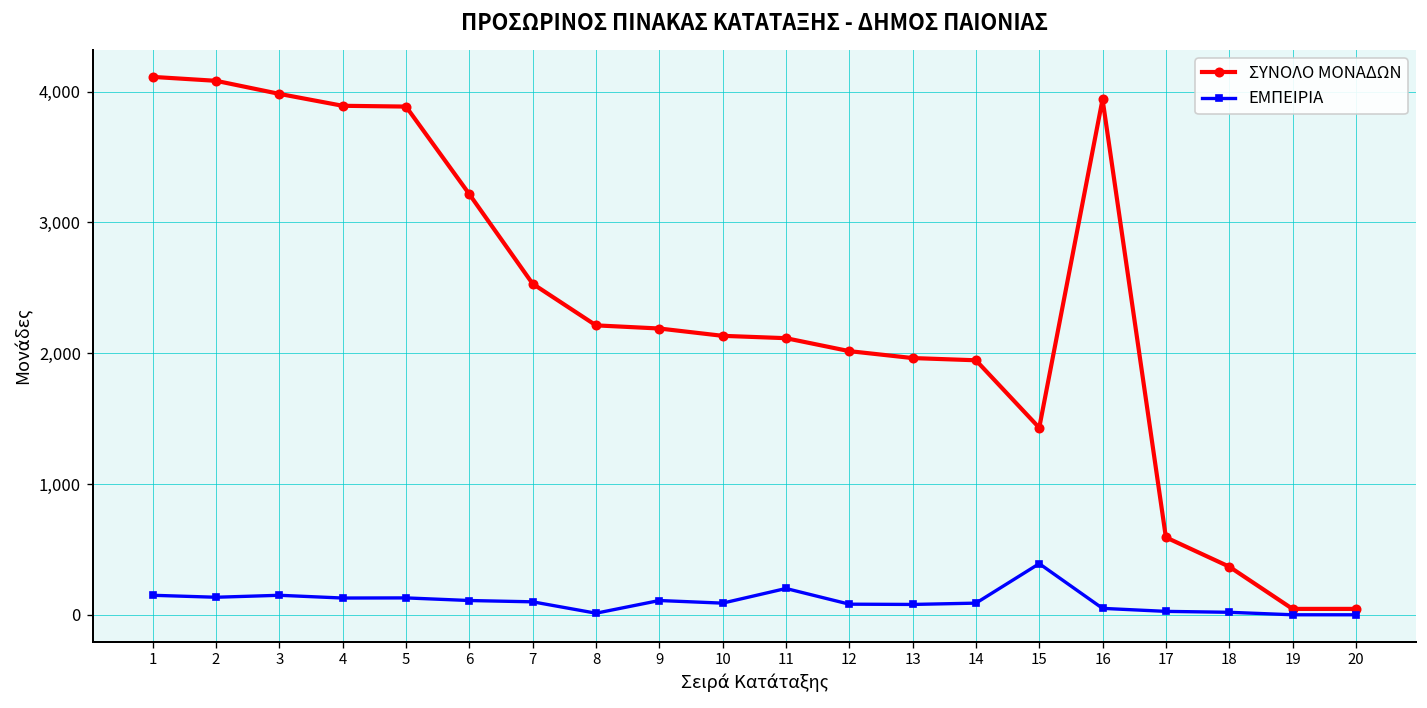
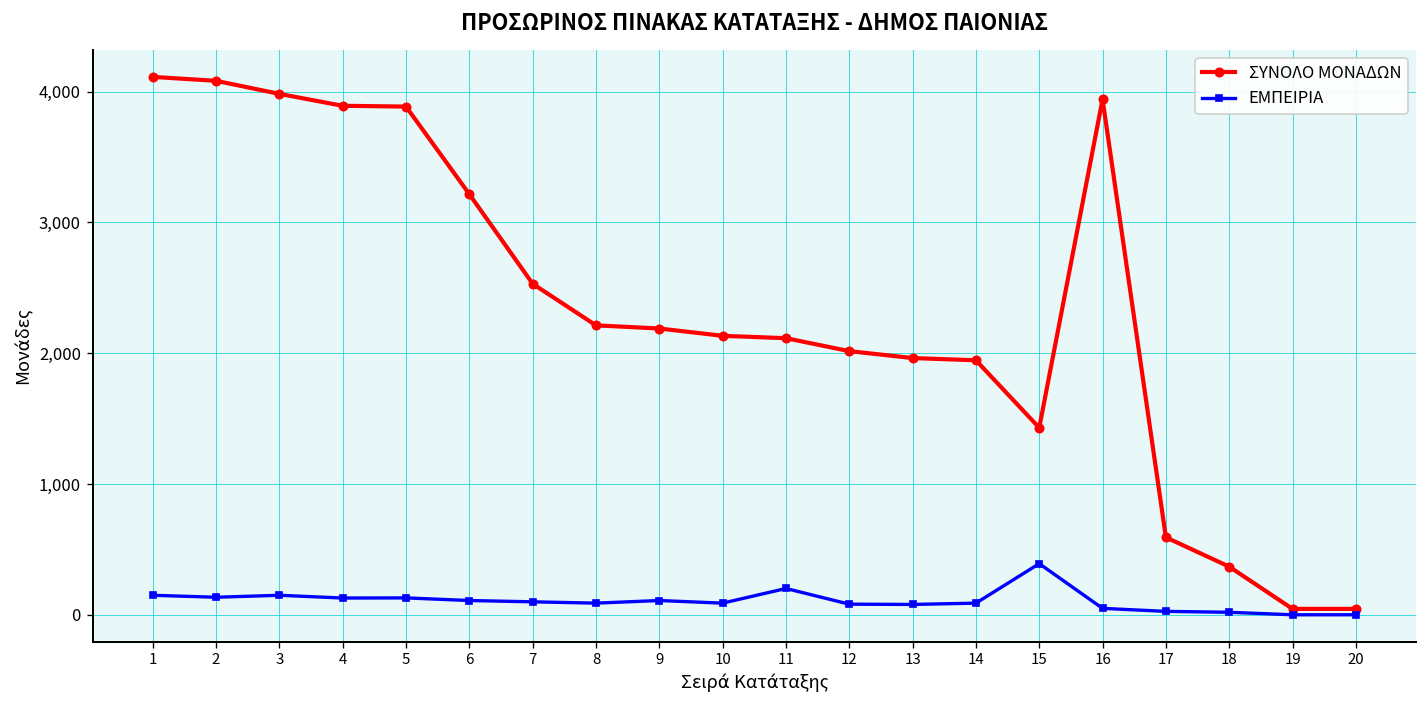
ΕΜΠΕΙΡΙΑ, 8: 10 -> 90
